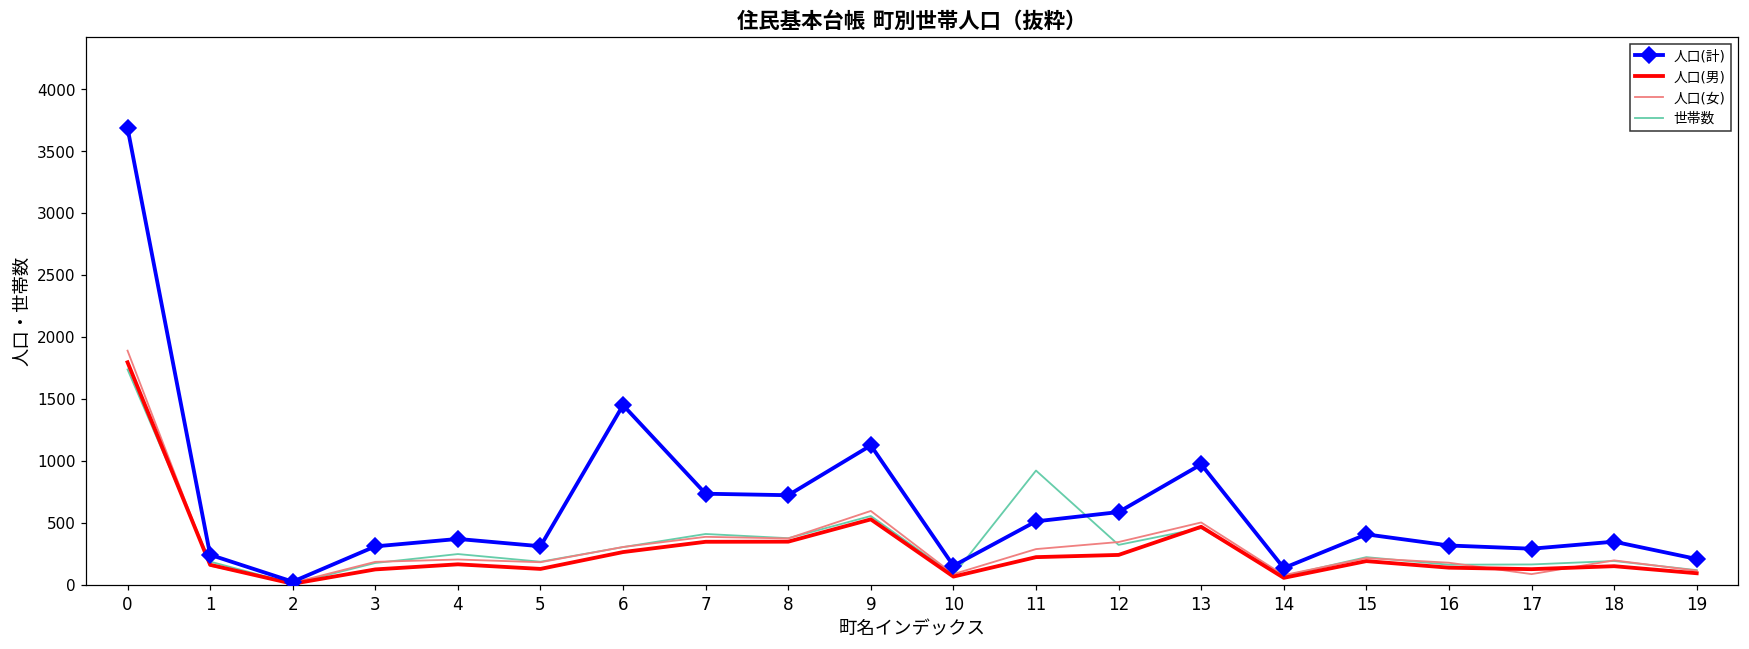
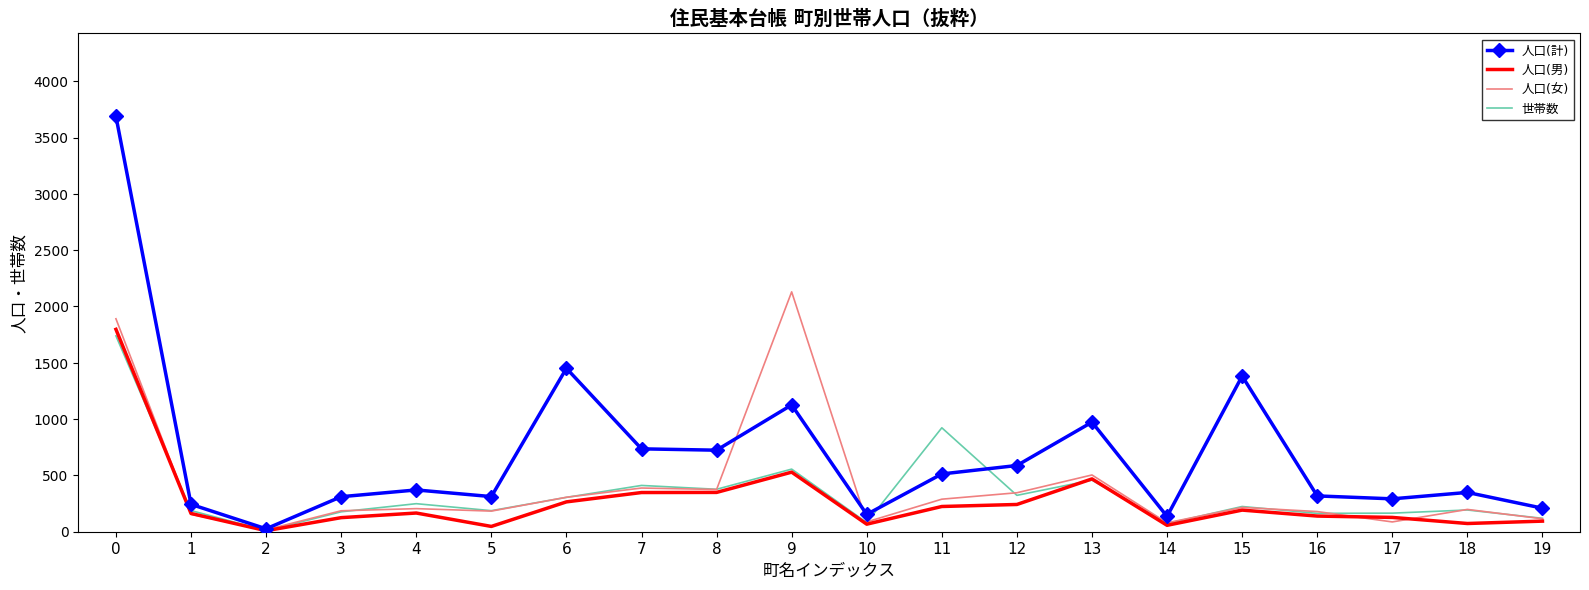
人口(男), 5: 130 -> 50
人口(女), 9: 600 -> 2130
人口(計), 15: 410 -> 1380
人口(男), 18: 150 -> 70
